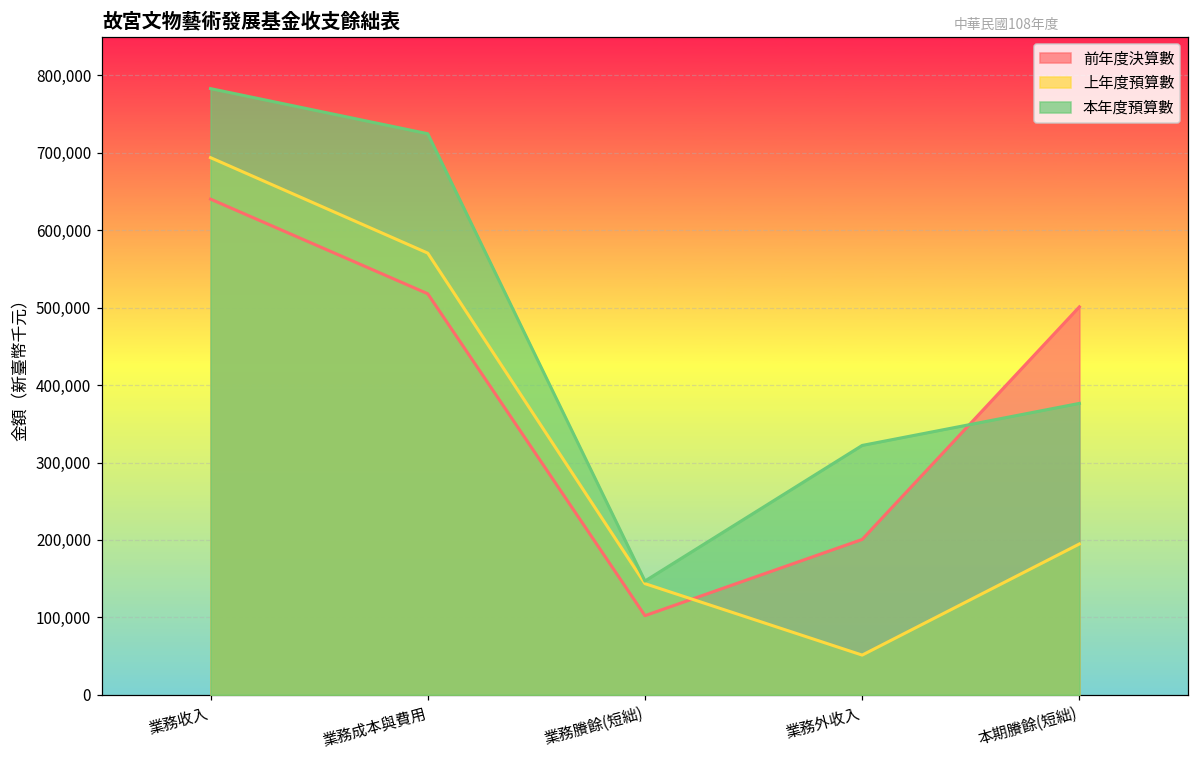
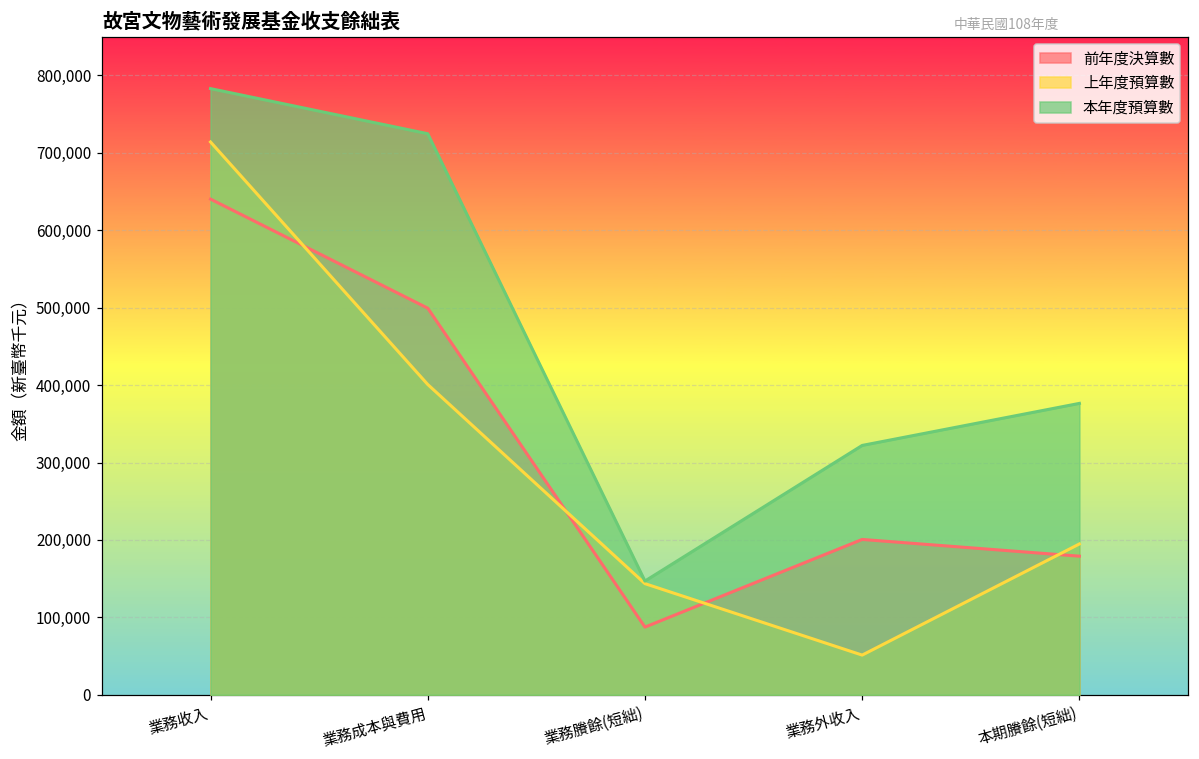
上年度預算數, 業務收入: 690,000 -> 710,000
前年度決算數, 業務成本與費用: 520,000 -> 500,000
上年度預算數, 業務成本與費用: 570,000 -> 400,000
前年度決算數, 業務賸餘(短絀): 100,000 -> 90,000
前年度決算數, 本期賸餘(短絀): 500,000 -> 180,000
